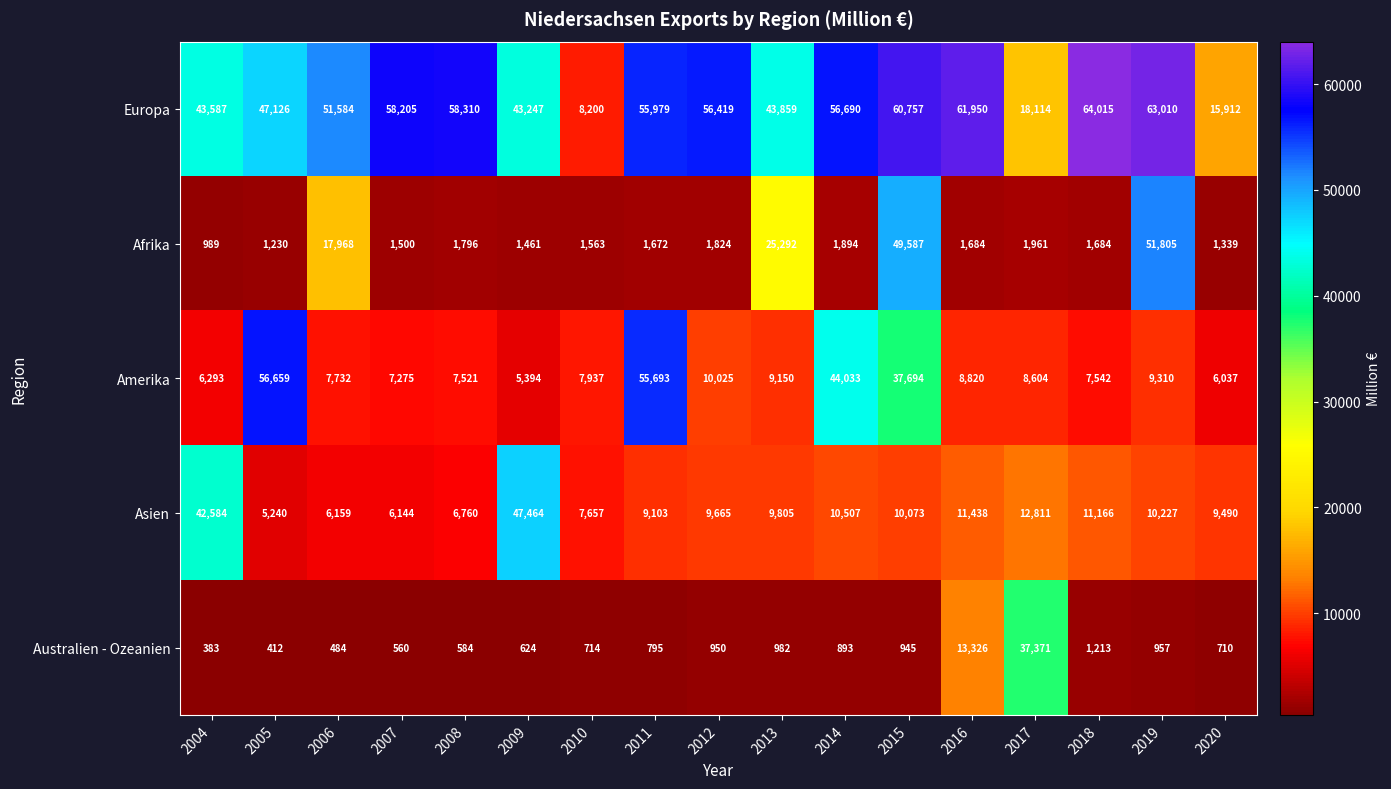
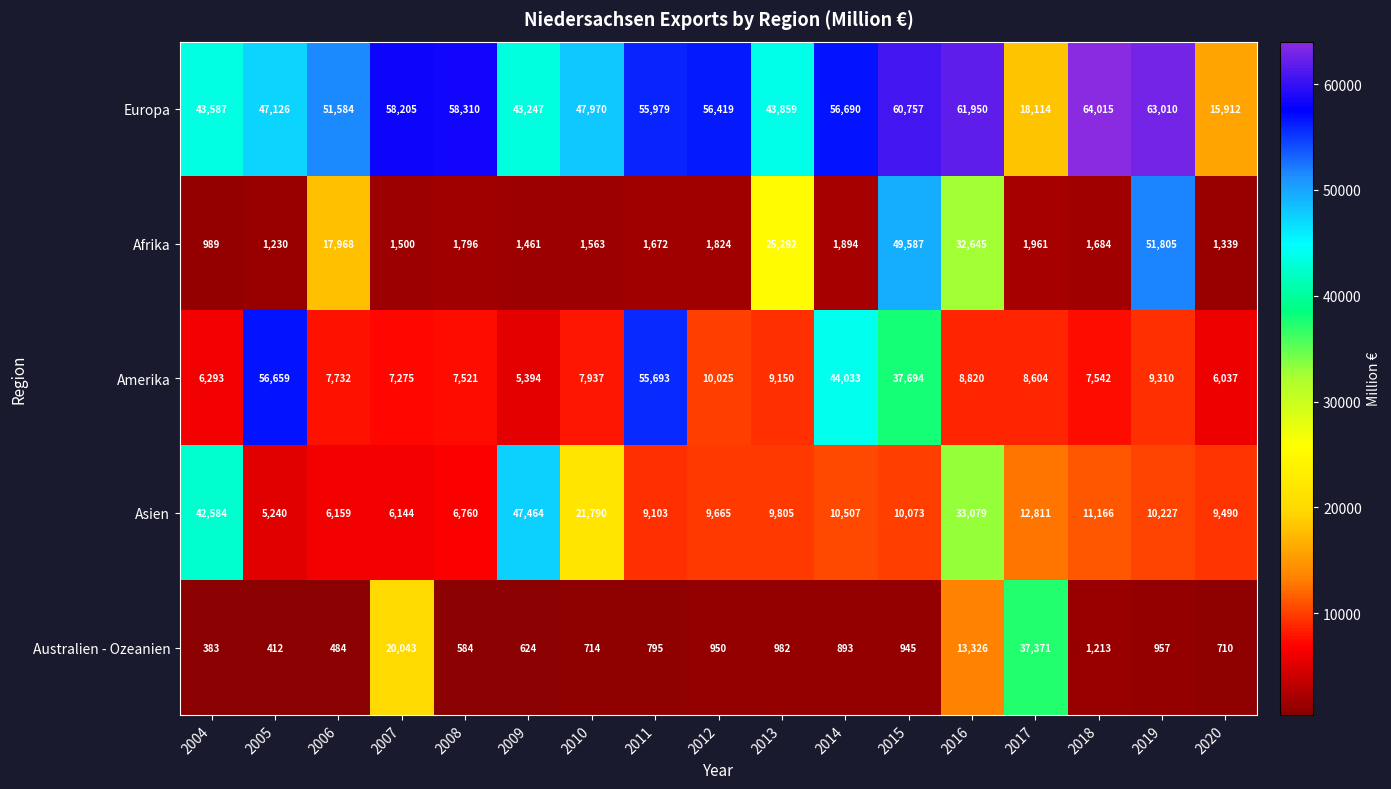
Europa, 2010: 8,200 -> 47,970
Afrika, 2016: 1,684 -> 32,645
Asien, 2010: 7,657 -> 21,790
Asien, 2016: 11,438 -> 33,079
Australien - Ozeanien, 2007: 560 -> 20,043
